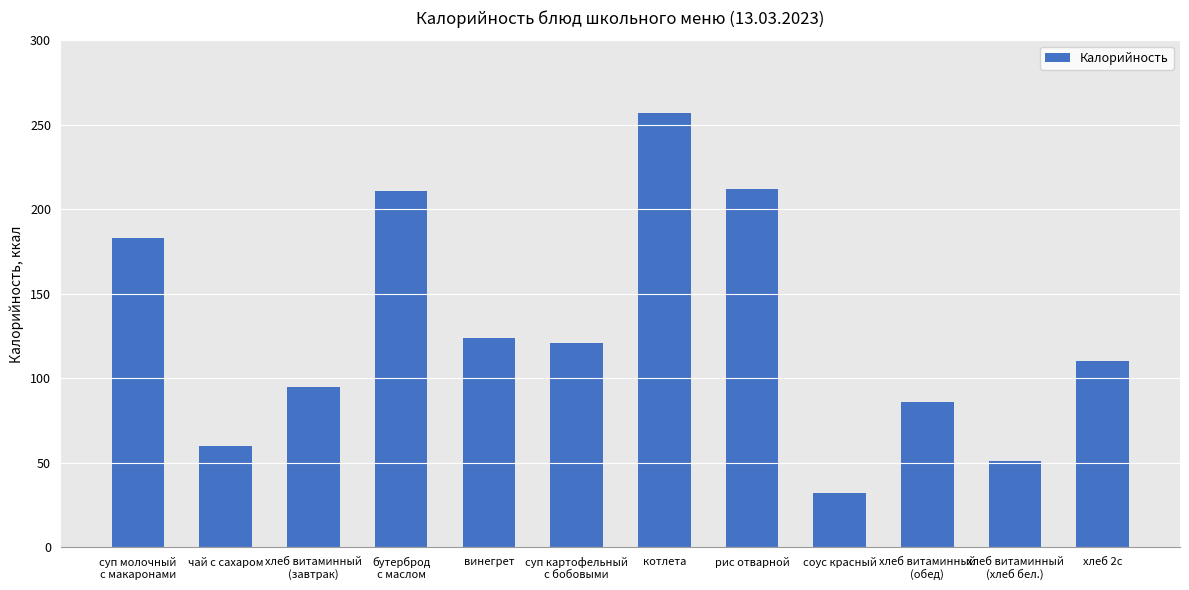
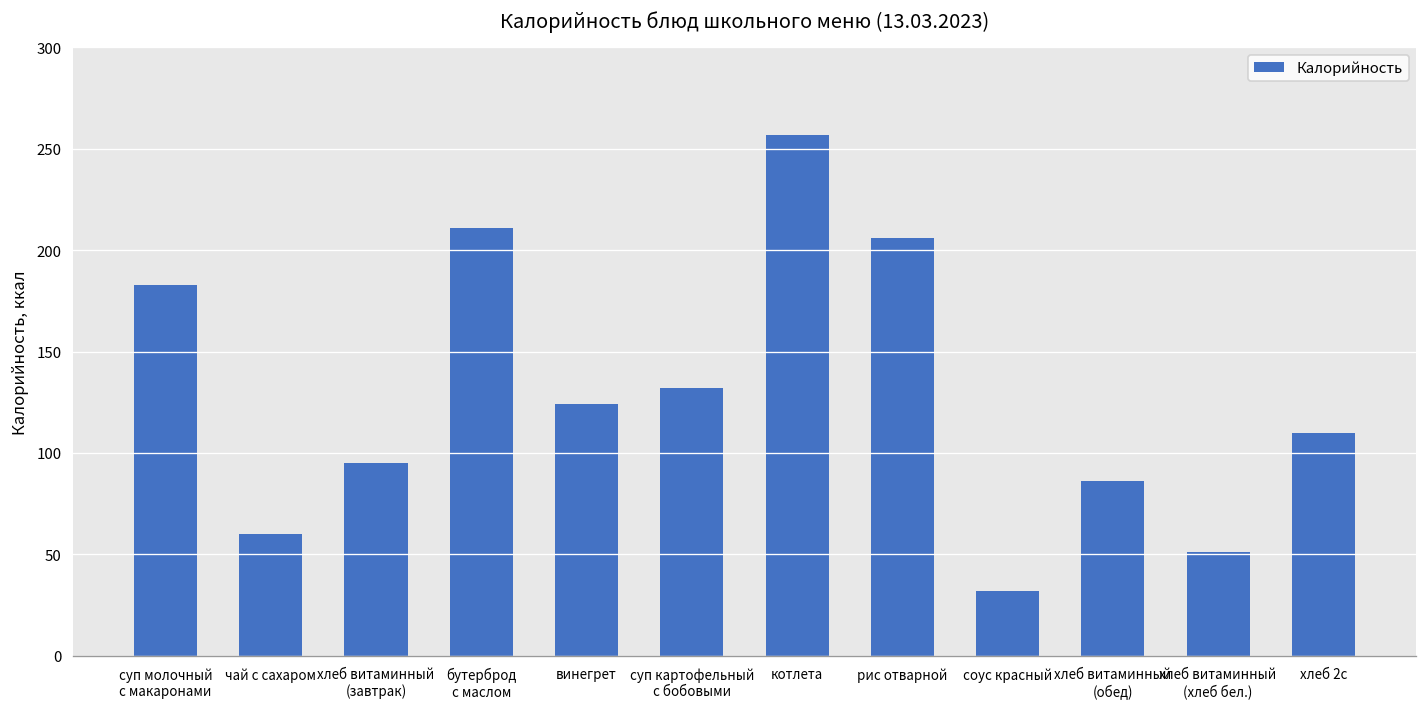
суп картофельный с бобовыми: 121 -> 132
рис отварной: 212 -> 206
